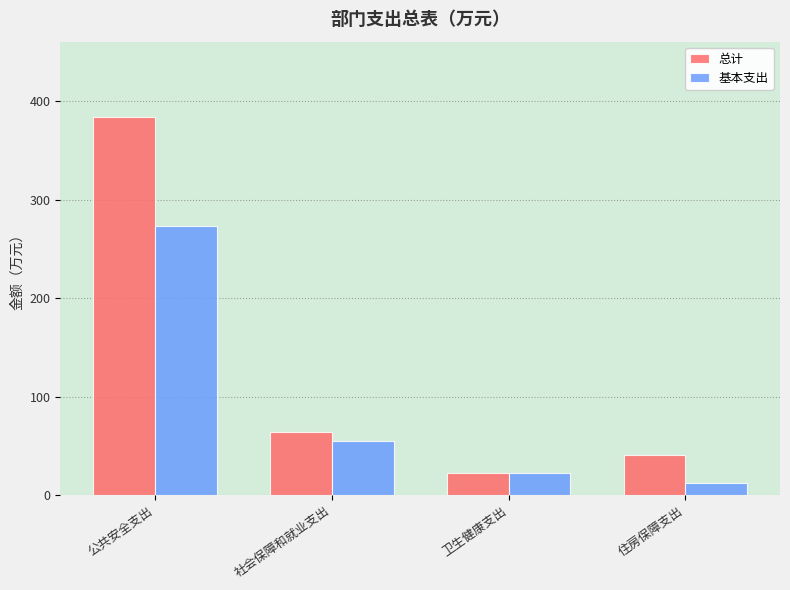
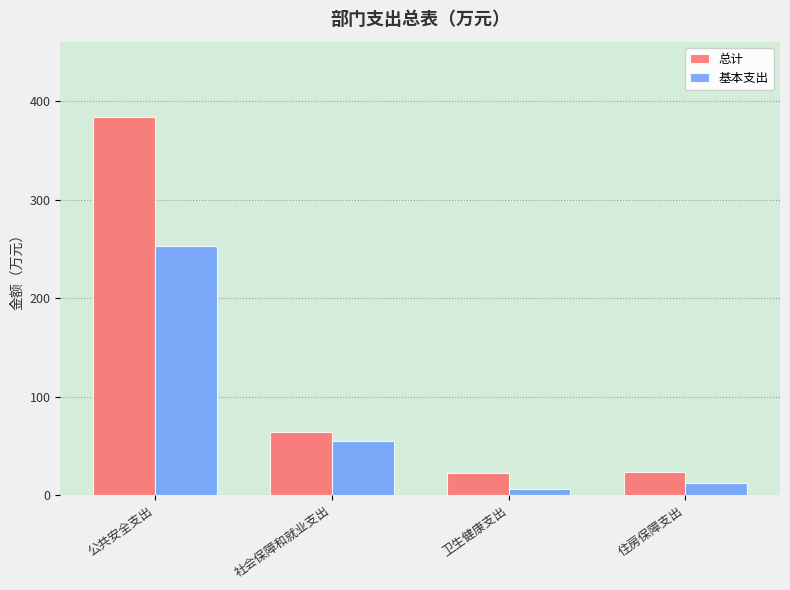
基本支出, 公共安全支出: 270 -> 250
基本支出, 卫生健康支出: 20 -> 10
总计, 住房保障支出: 40 -> 20
